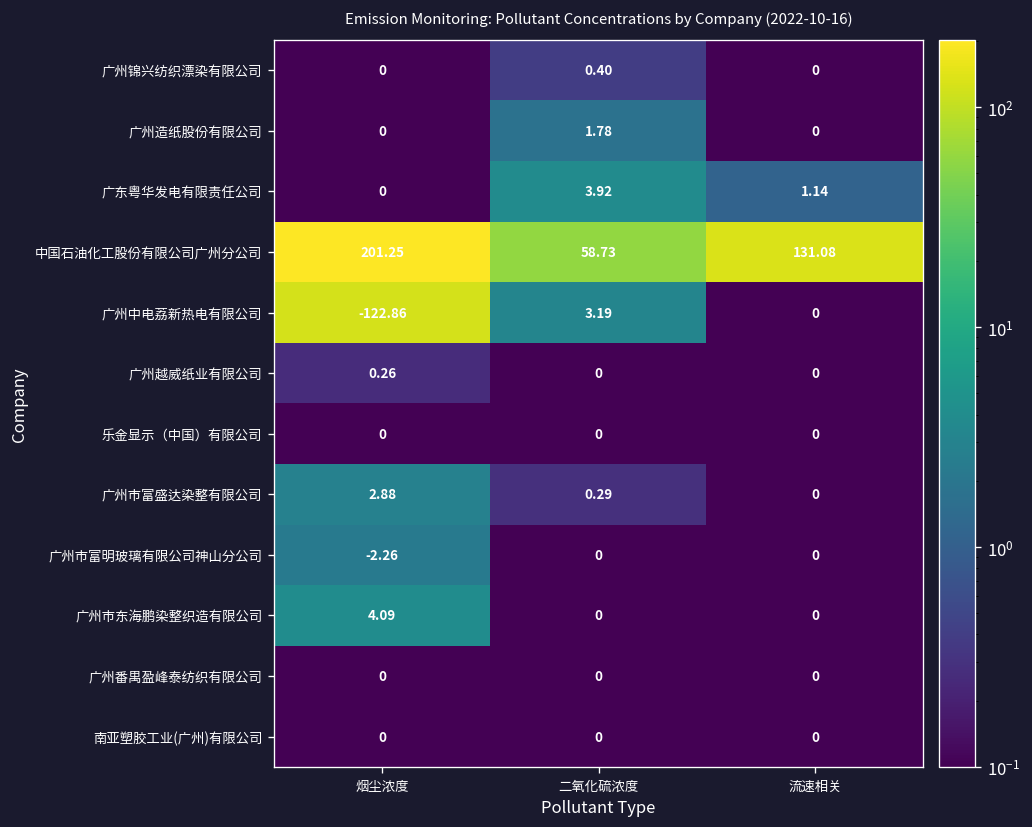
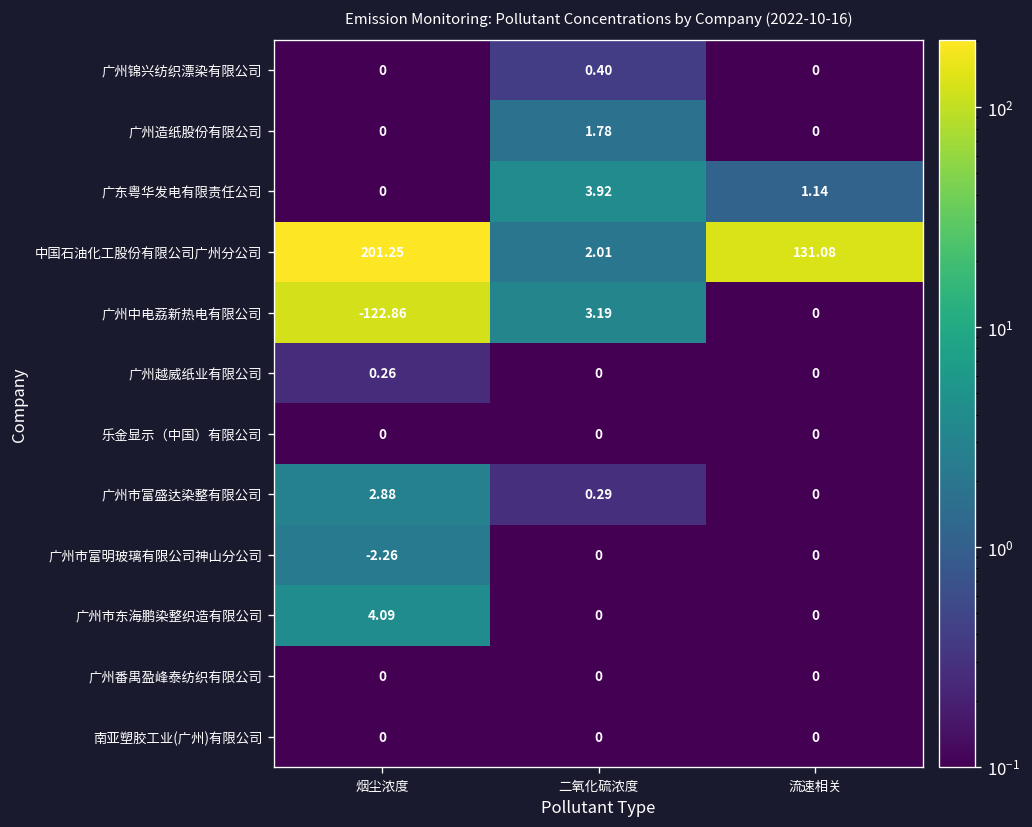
中国石油化工股份有限公司广州分公司, 二氧化硫浓度: 58.73 -> 2.01
